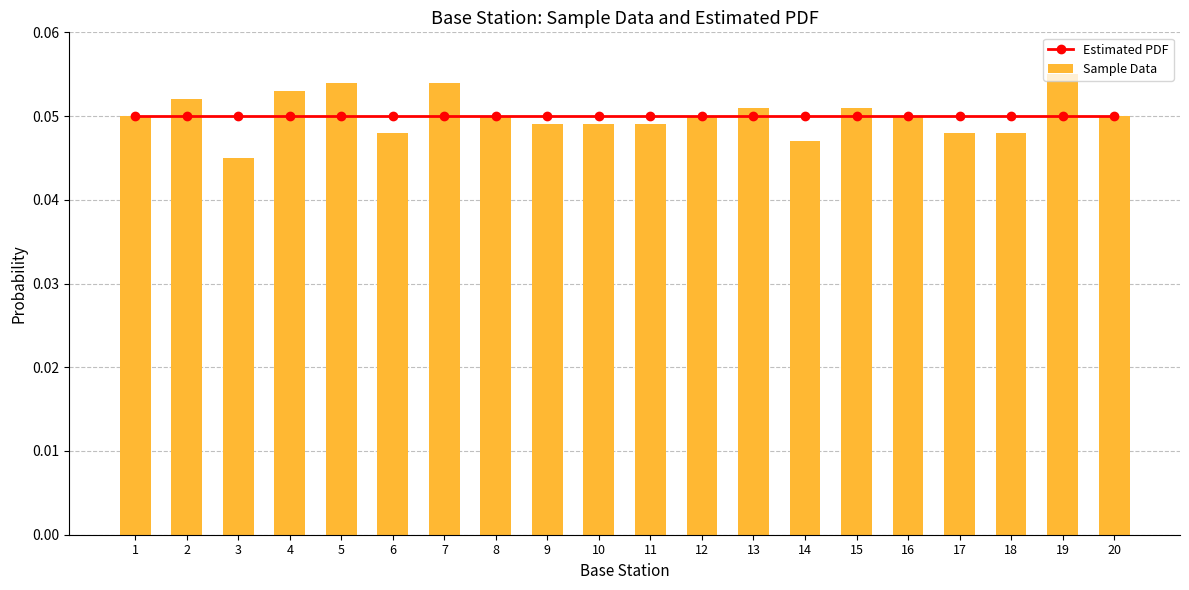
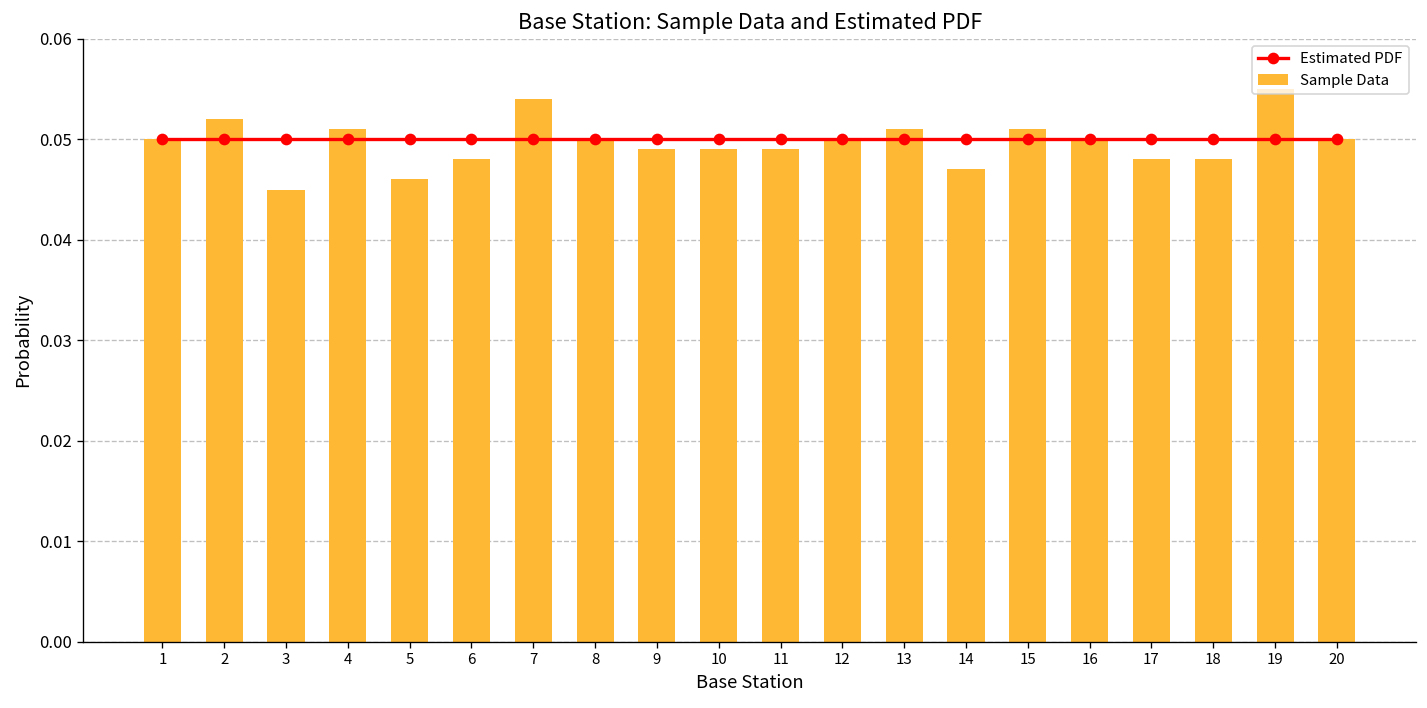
Sample Data, 4: 0.053 -> 0.051
Sample Data, 5: 0.054 -> 0.046
